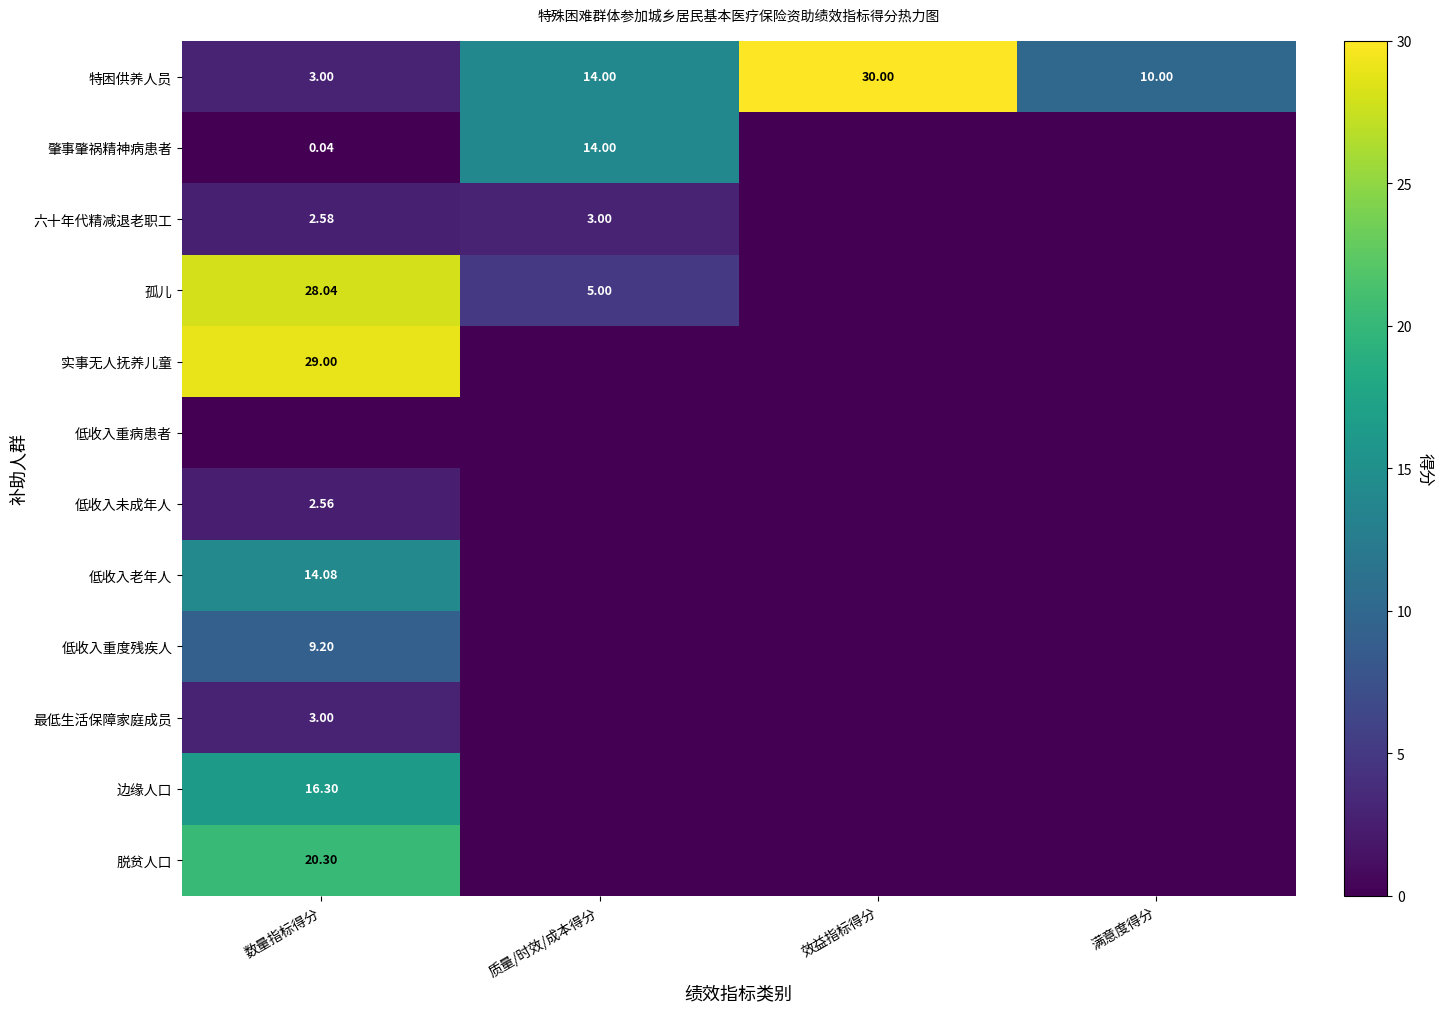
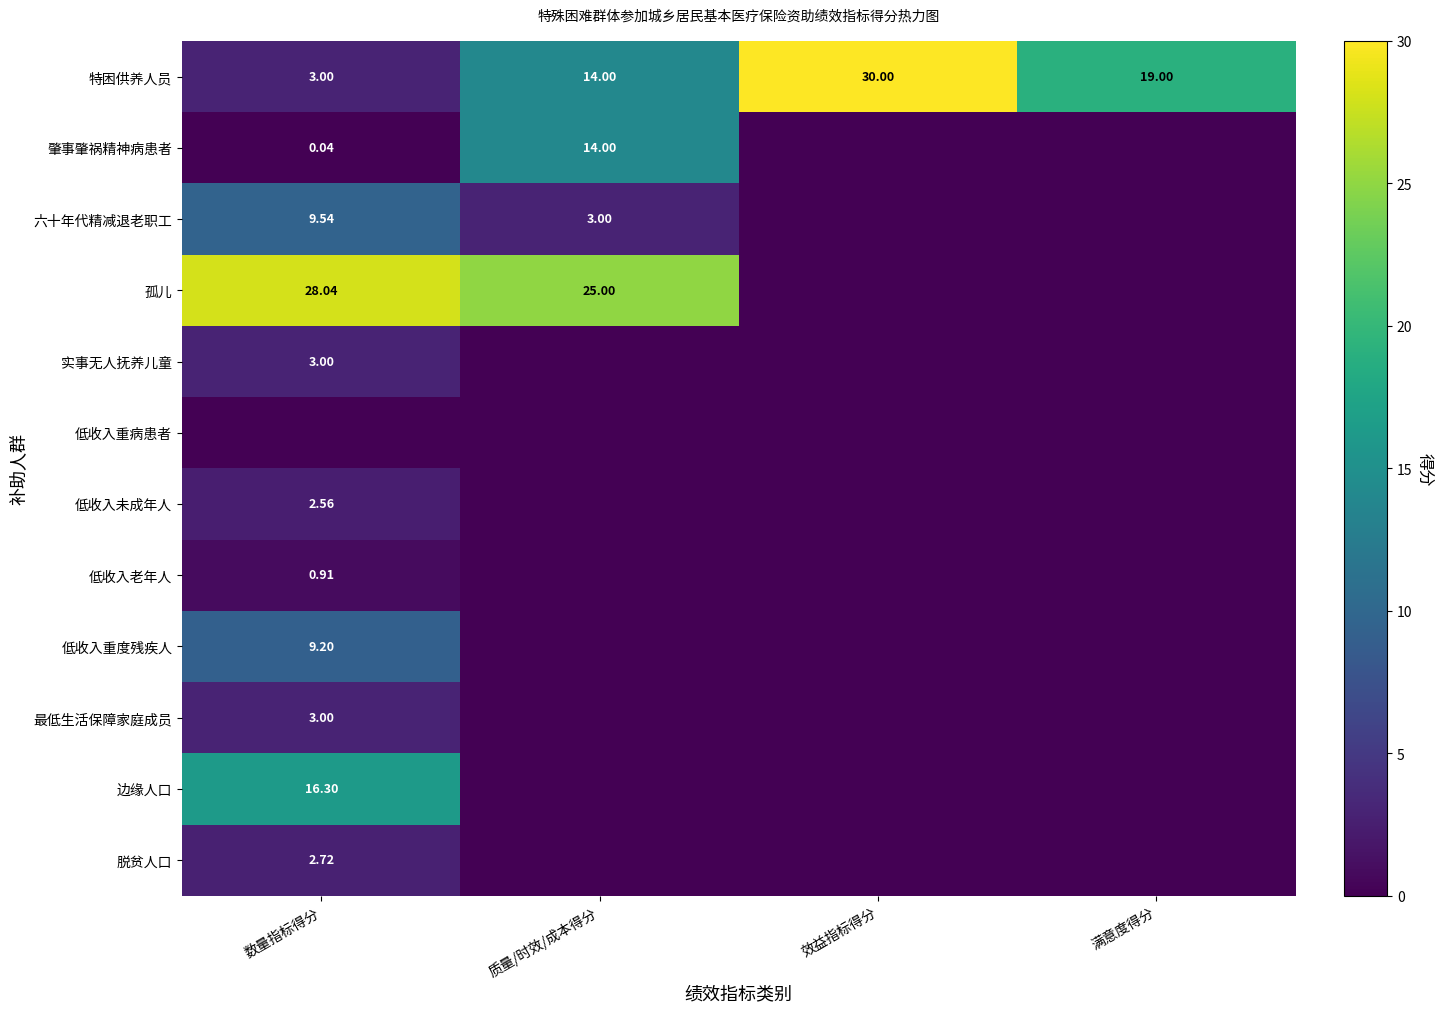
特困供养人员, 满意度得分: 10.00 -> 19.00
六十年代精减退老职工, 数量指标得分: 2.58 -> 9.54
孤儿, 质量/时效/成本得分: 5.00 -> 25.00
实事无人抚养儿童, 数量指标得分: 29.00 -> 3.00
低收入老年人, 数量指标得分: 14.08 -> 0.91
脱贫人口, 数量指标得分: 20.30 -> 2.72
